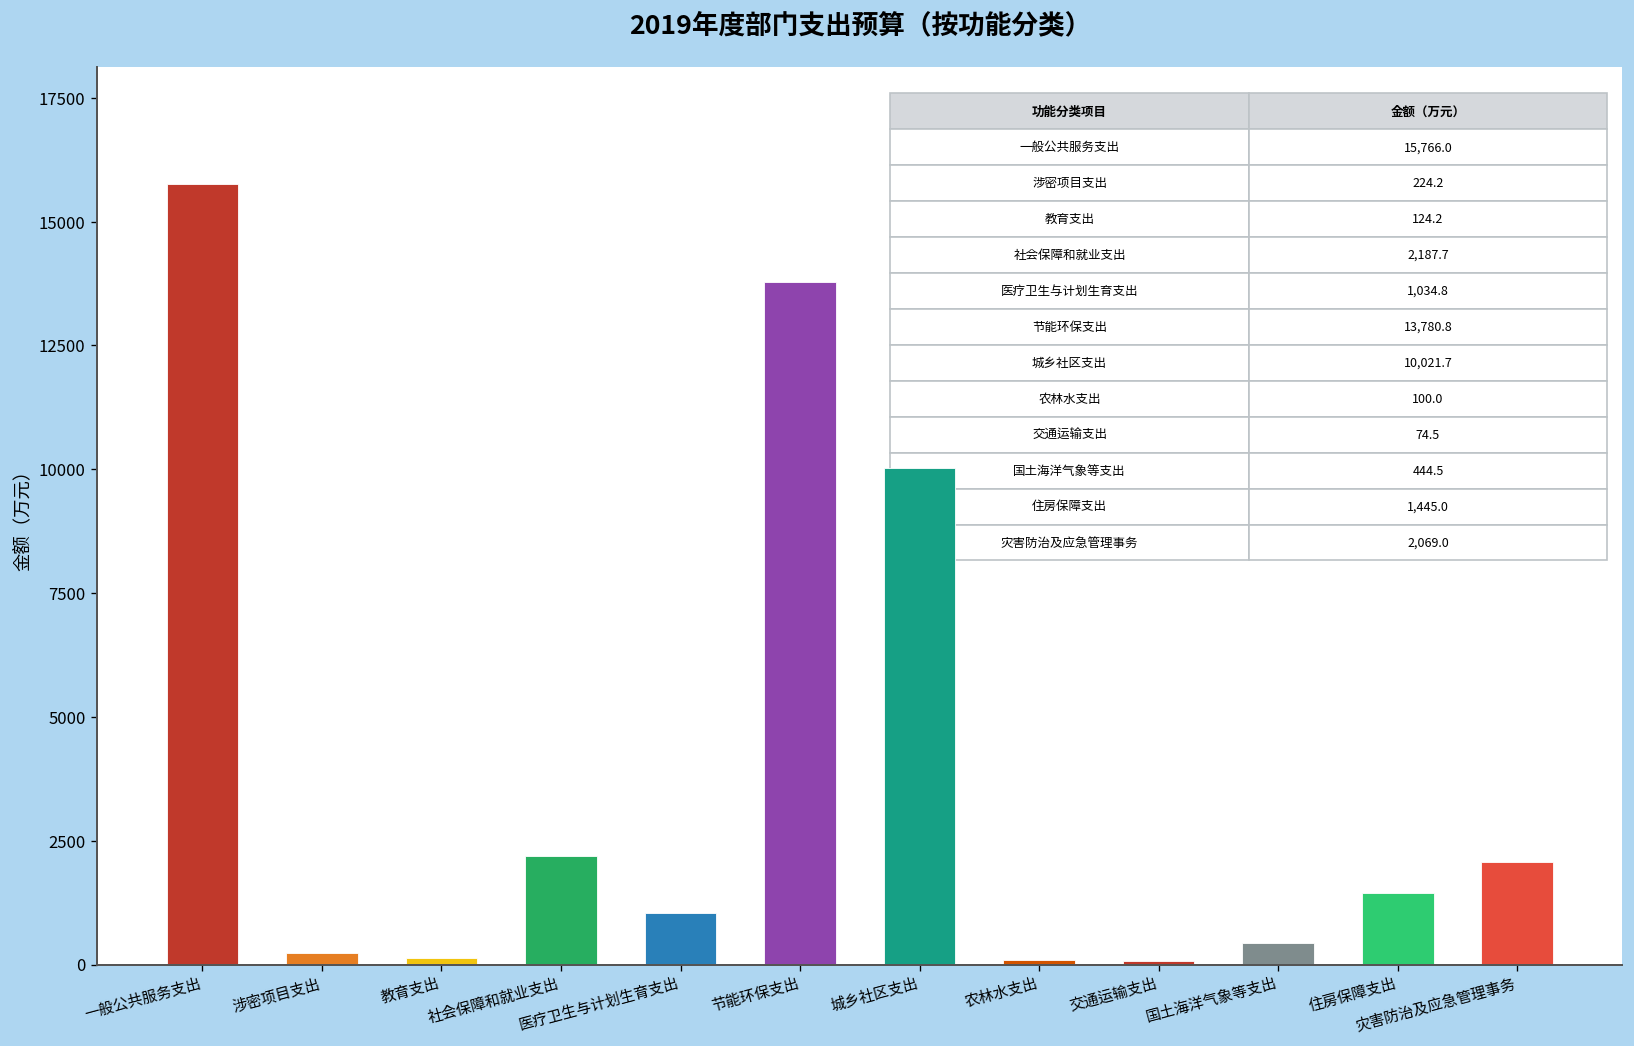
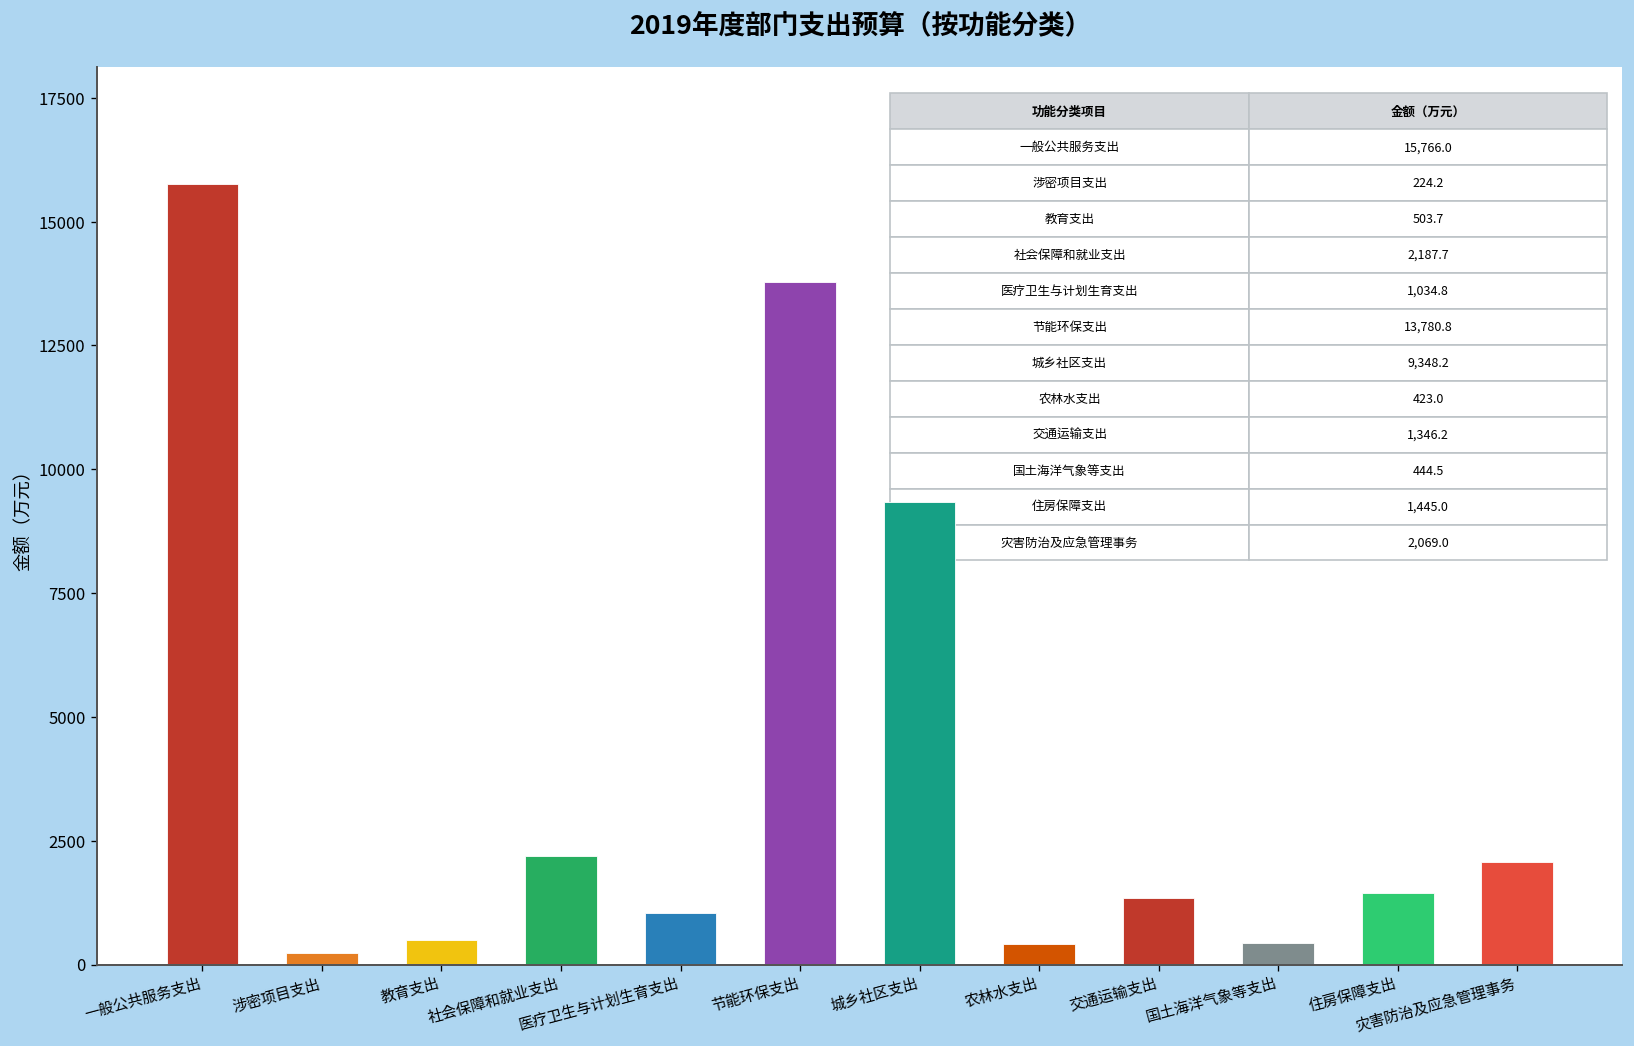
教育支出: 124.2 -> 503.7
城乡社区支出: 10,021.7 -> 9,348.2
农林水支出: 100.0 -> 423.0
交通运输支出: 74.5 -> 1,346.2
